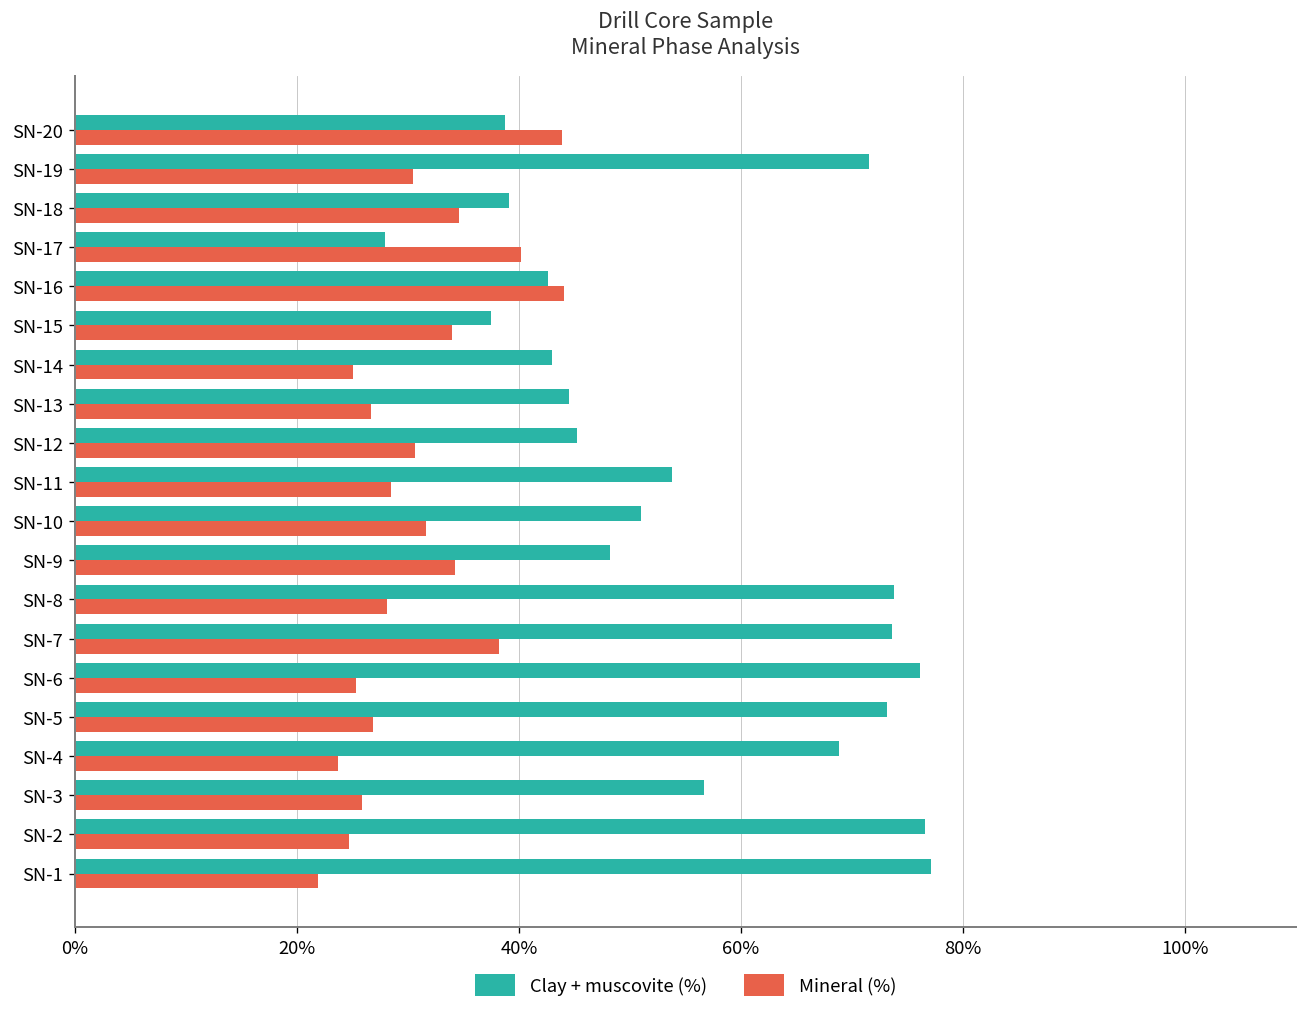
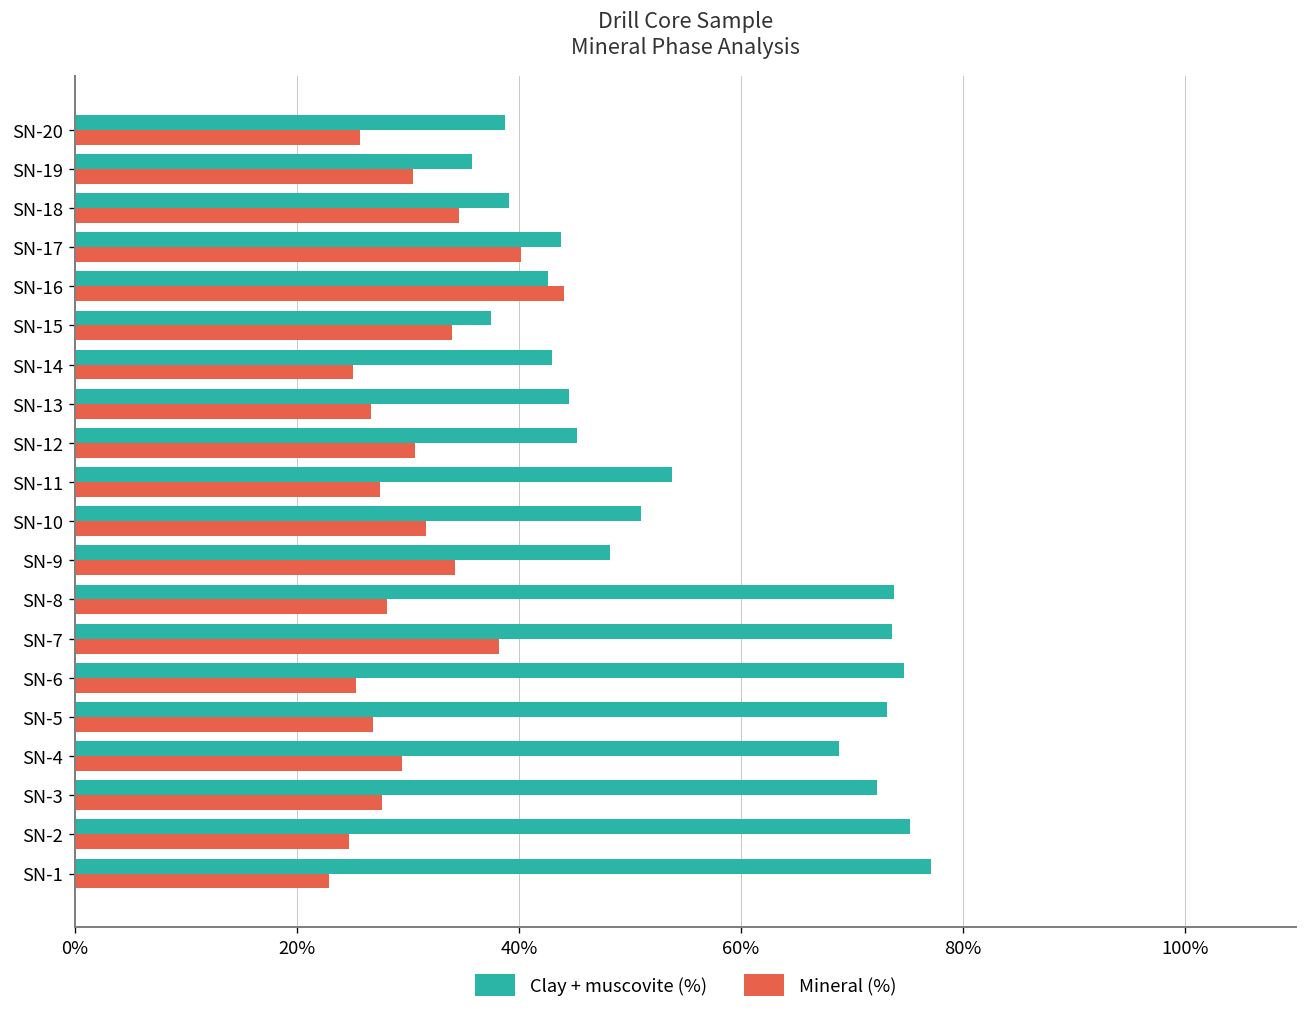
Mineral (%), SN-20: 44% -> 26%
Clay + muscovite (%), SN-19: 72% -> 36%
Clay + muscovite (%), SN-17: 28% -> 44%
Mineral (%), SN-11: 29% -> 28%
Clay + muscovite (%), SN-6: 76% -> 75%
Mineral (%), SN-4: 24% -> 29%
Clay + muscovite (%), SN-3: 57% -> 72%
Mineral (%), SN-3: 26% -> 28%
Clay + muscovite (%), SN-2: 77% -> 75%
Mineral (%), SN-1: 22% -> 23%
